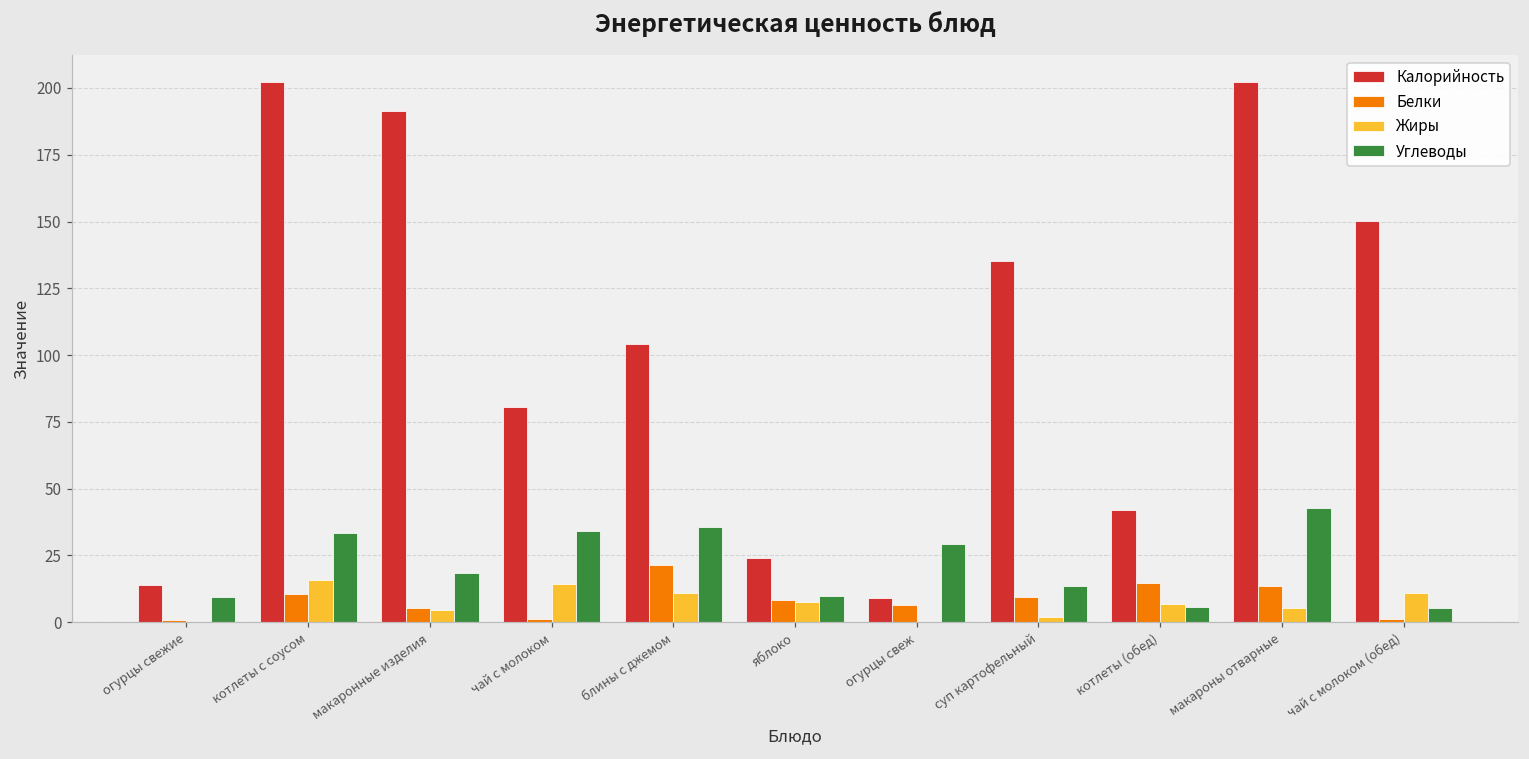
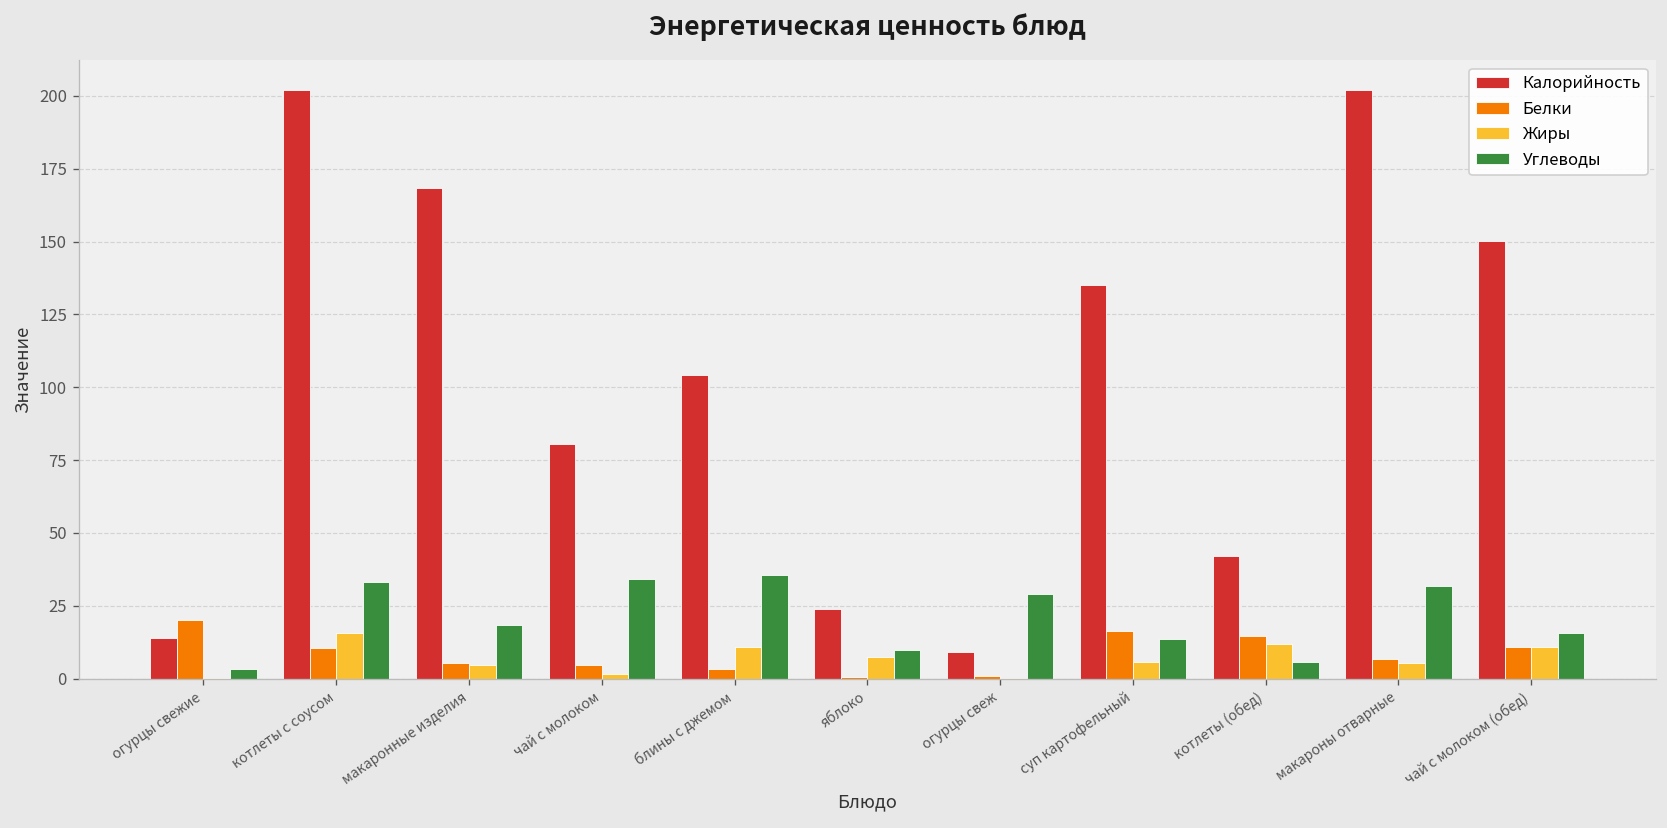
Белки, огурцы свежие: 1 -> 20
Углеводы, огурцы свежие: 9 -> 3
Калорийность, макаронные изделия: 191 -> 168
Белки, чай с молоком: 1 -> 5
Жиры, чай с молоком: 14 -> 1
Белки, блины с джемом: 21 -> 3
Белки, яблоко: 8 -> 0
Белки, огурцы свеж: 6 -> 1
Белки, суп картофельный: 9 -> 16
Жиры, суп картофельный: 2 -> 6
Жиры, котлеты (обед): 7 -> 12
Белки, макароны отварные: 14 -> 7
Углеводы, макароны отварные: 43 -> 32
Белки, чай с молоком (обед): 1 -> 11
Углеводы, чай с молоком (обед): 5 -> 16
